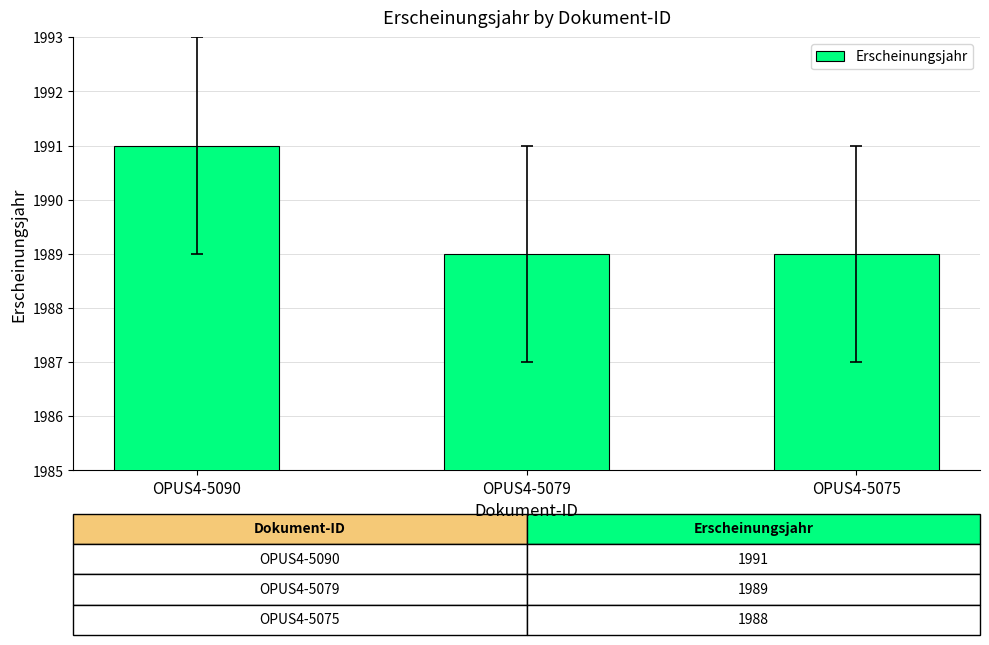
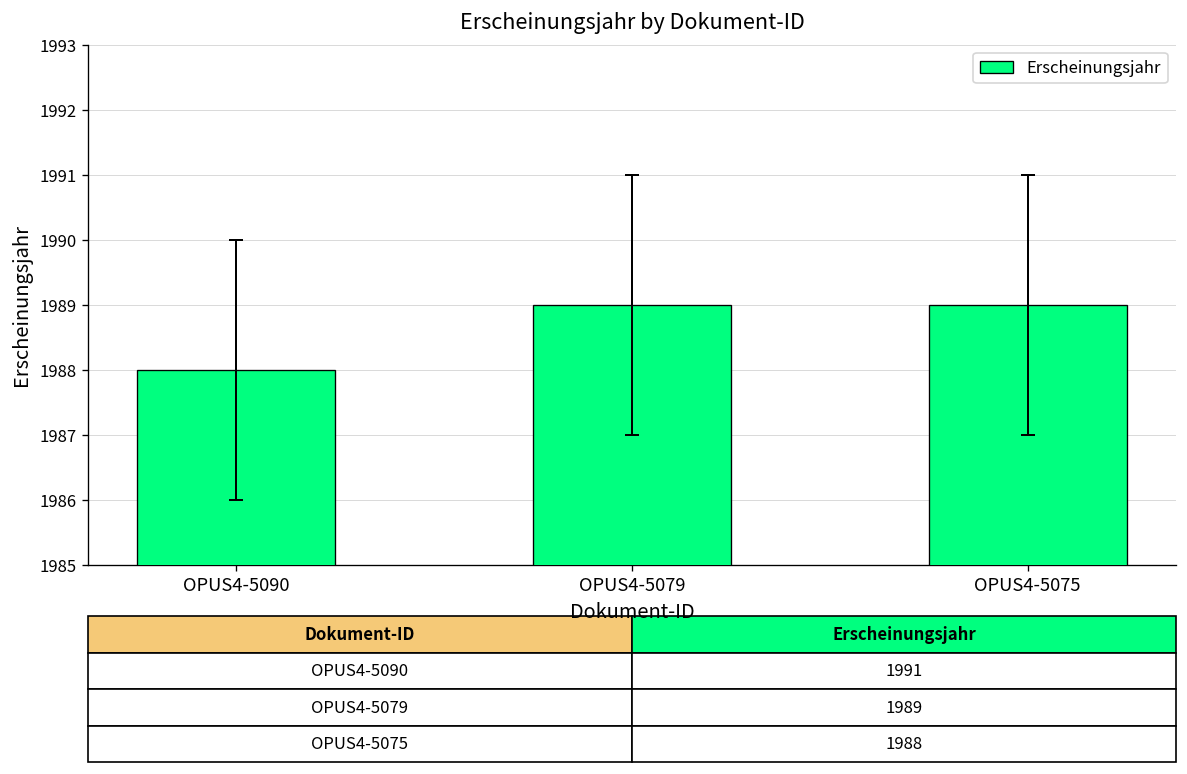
Erscheinungsjahr, OPUS4-5090: 1991 -> 1988
